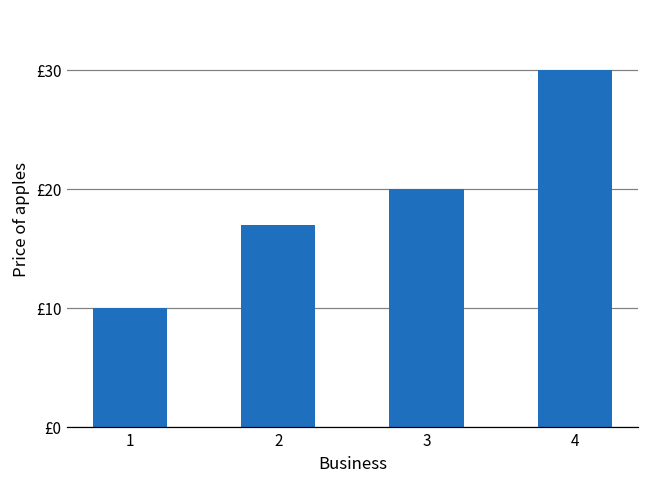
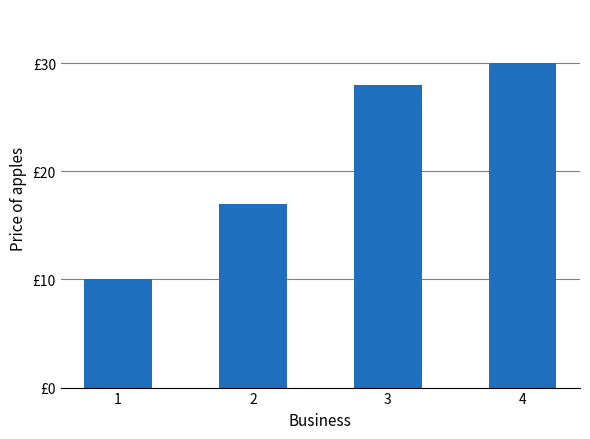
3: £20 -> £28
